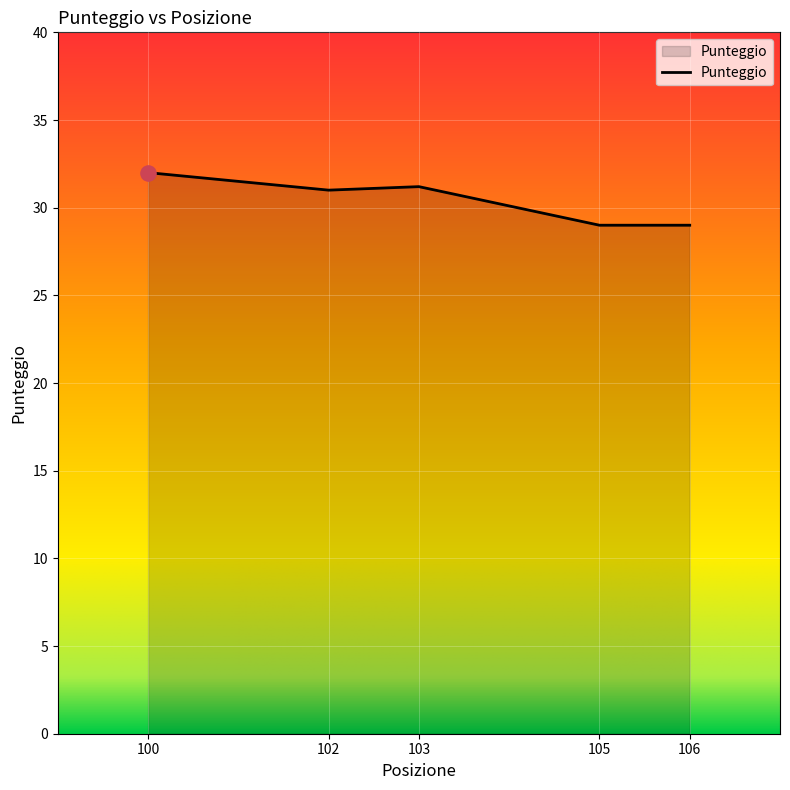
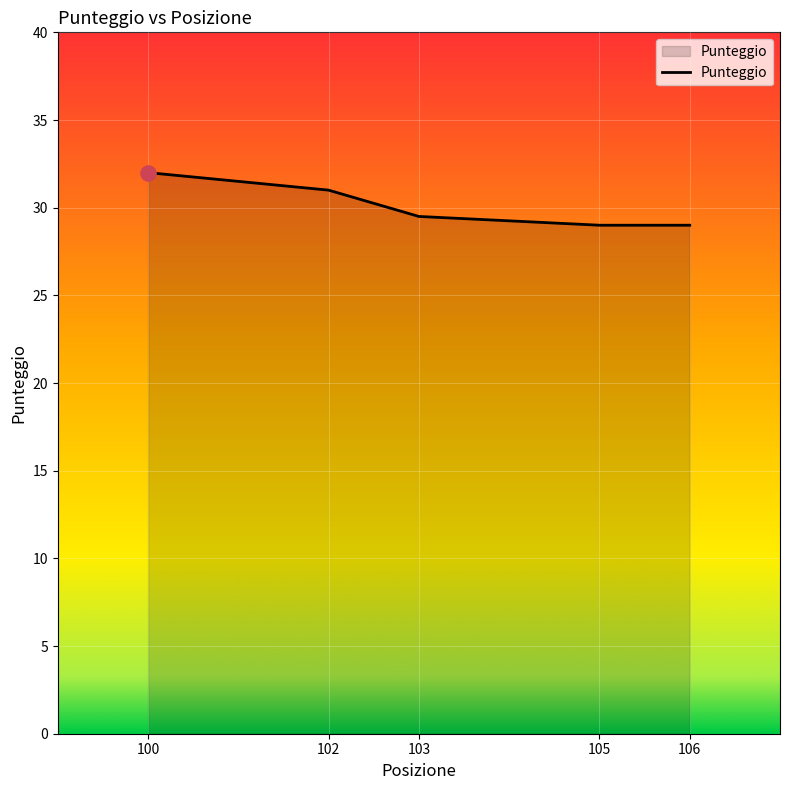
Punteggio, 103: 31.2 -> 29.5
